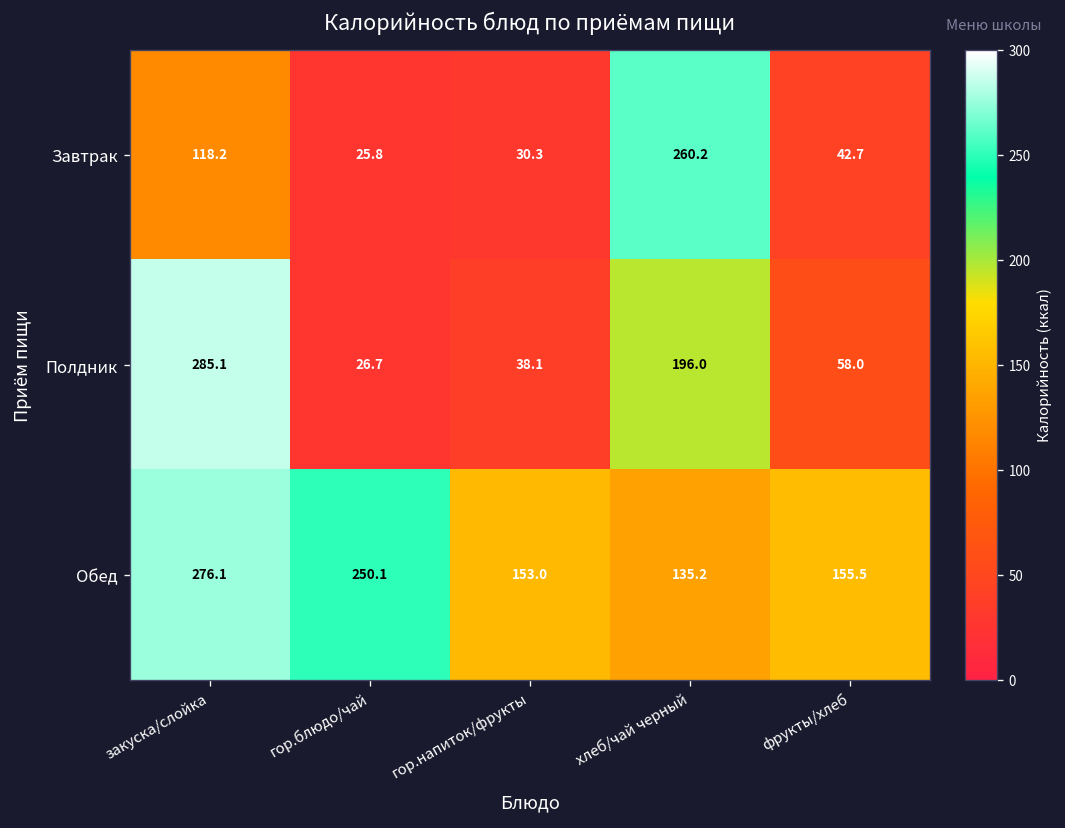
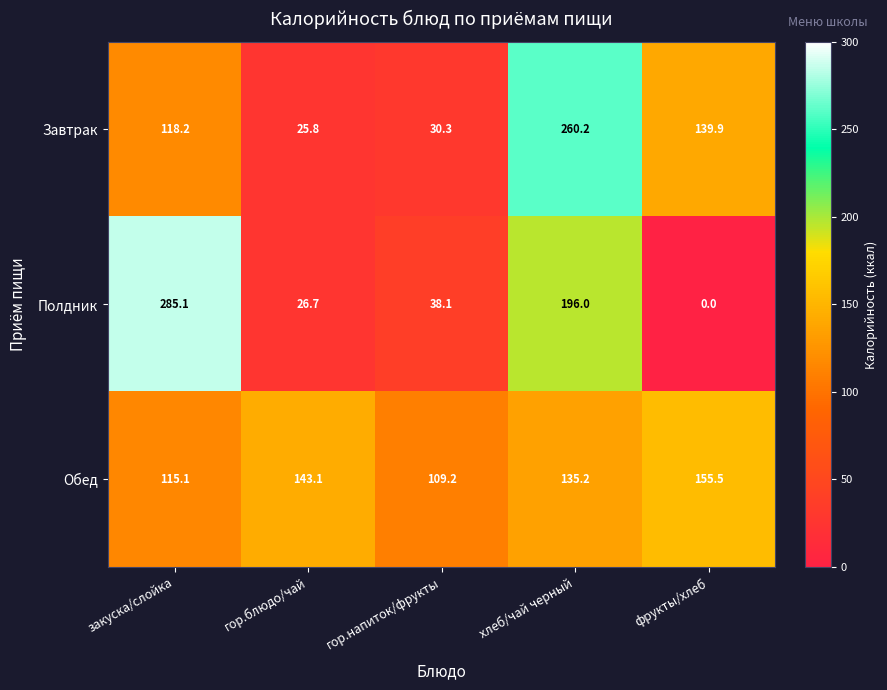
Завтрак, фрукты/хлеб: 42.7 -> 139.9
Полдник, фрукты/хлеб: 58.0 -> 0.0
Обед, закуска/слойка: 276.1 -> 115.1
Обед, гор.блюдо/чай: 250.1 -> 143.1
Обед, гор.напиток/фрукты: 153.0 -> 109.2
